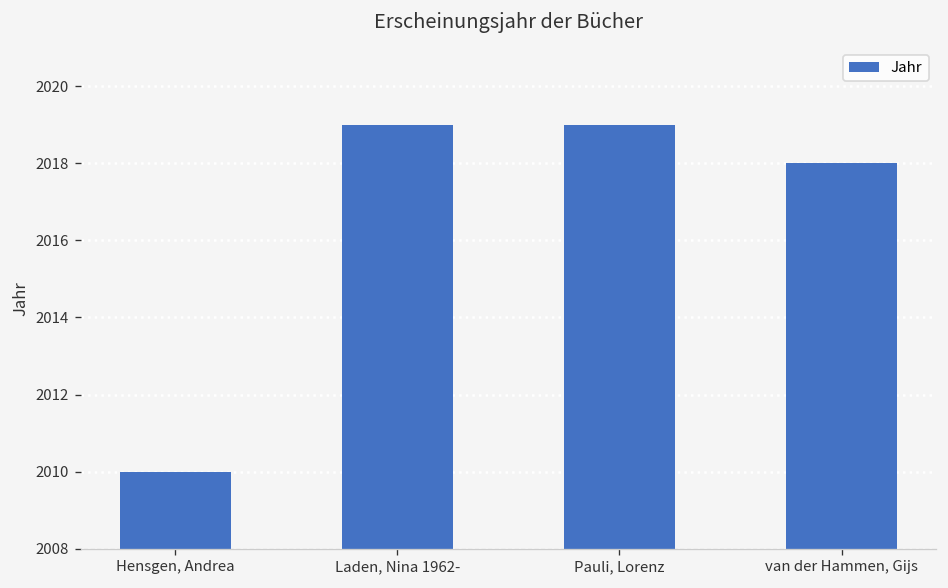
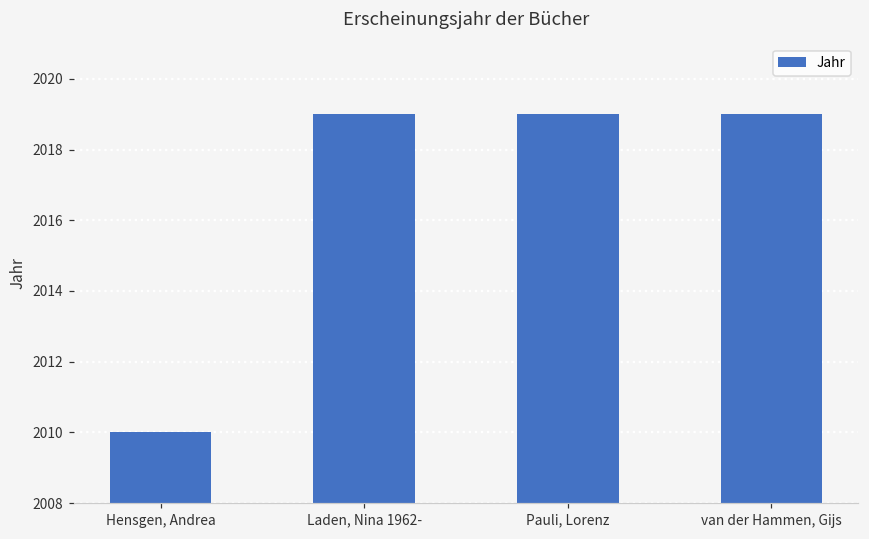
van der Hammen, Gijs: 2018 -> 2019
